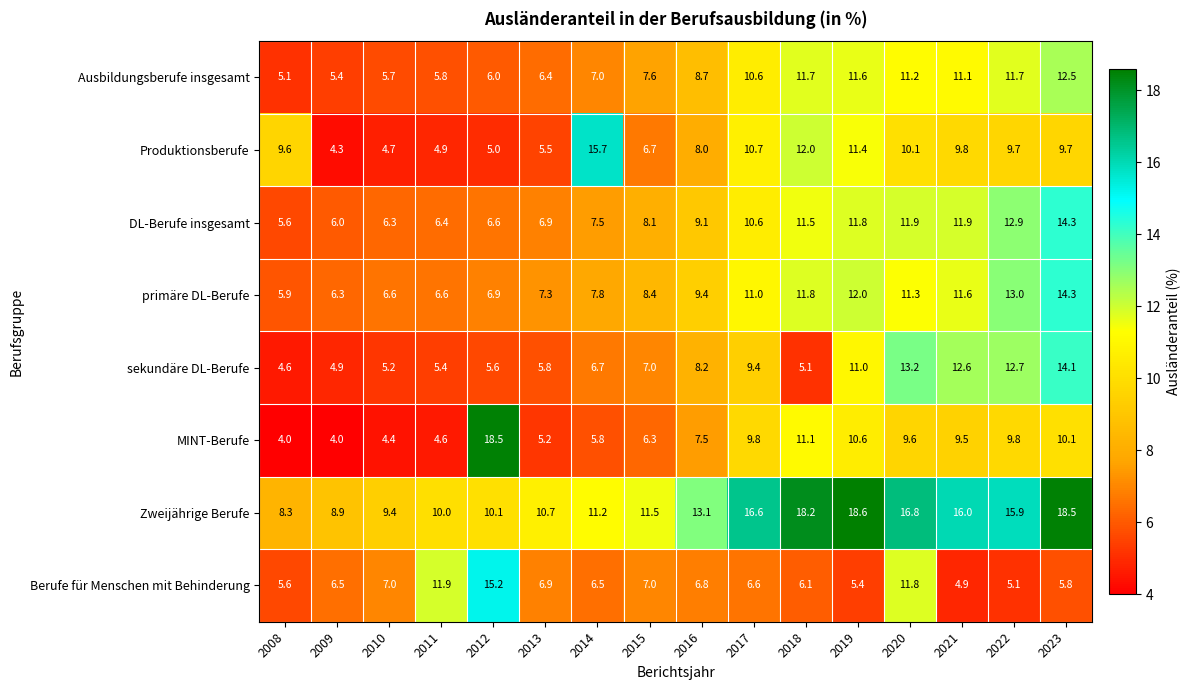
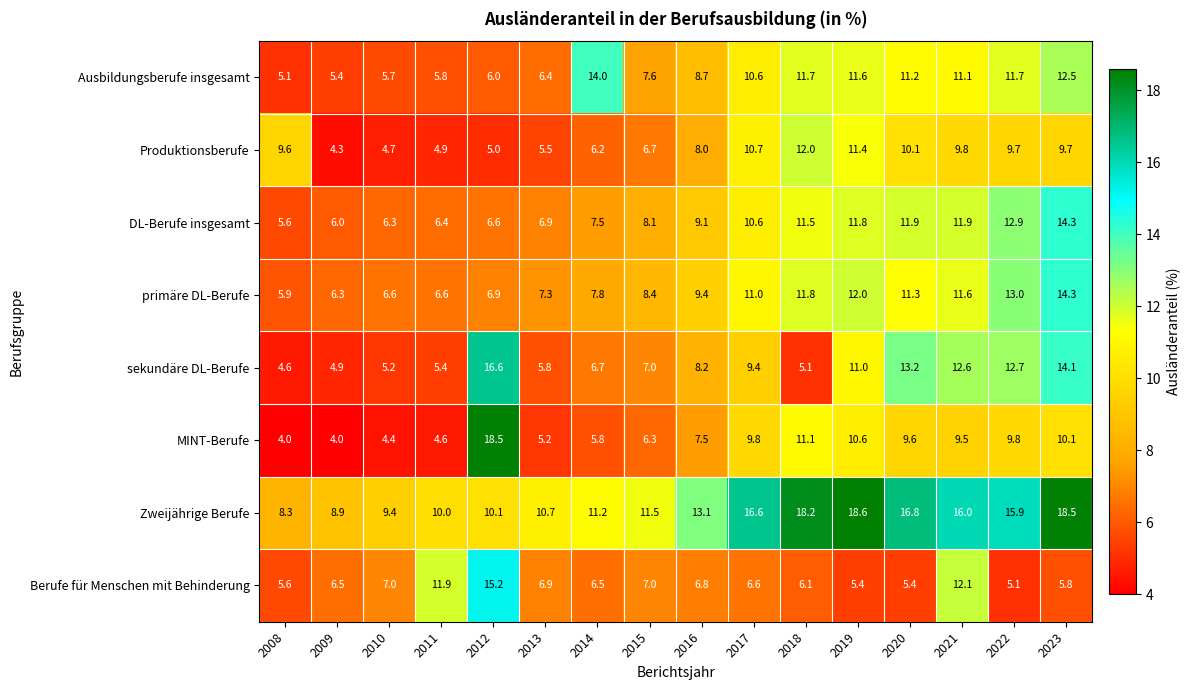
Ausbildungsberufe insgesamt, 2014: 7.0 -> 14.0
Produktionsberufe, 2014: 15.7 -> 6.2
sekundäre DL-Berufe, 2012: 5.6 -> 16.6
Berufe für Menschen mit Behinderung, 2020: 11.8 -> 5.4
Berufe für Menschen mit Behinderung, 2021: 4.9 -> 12.1
